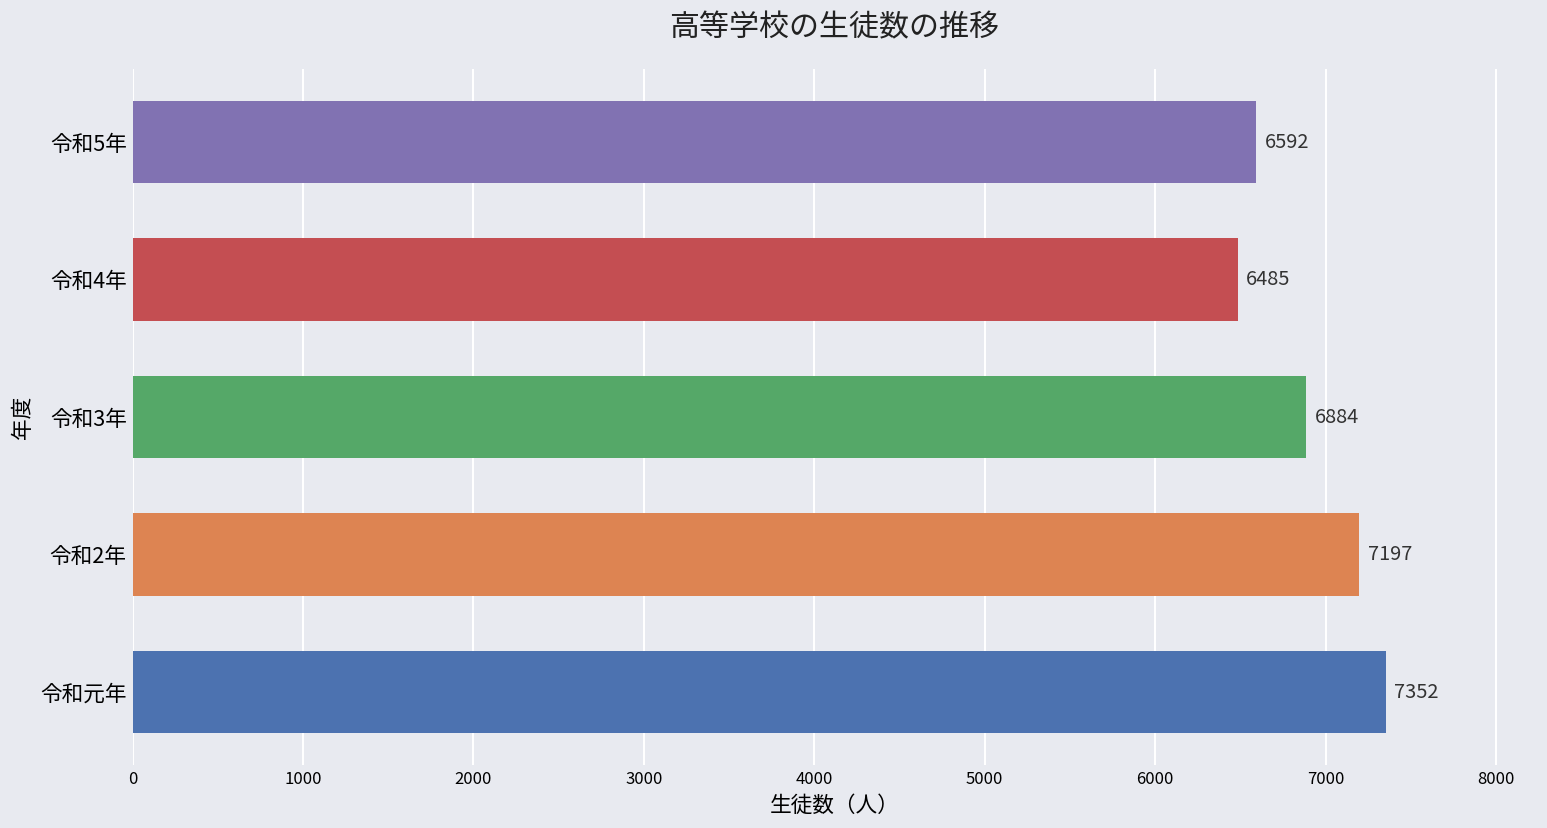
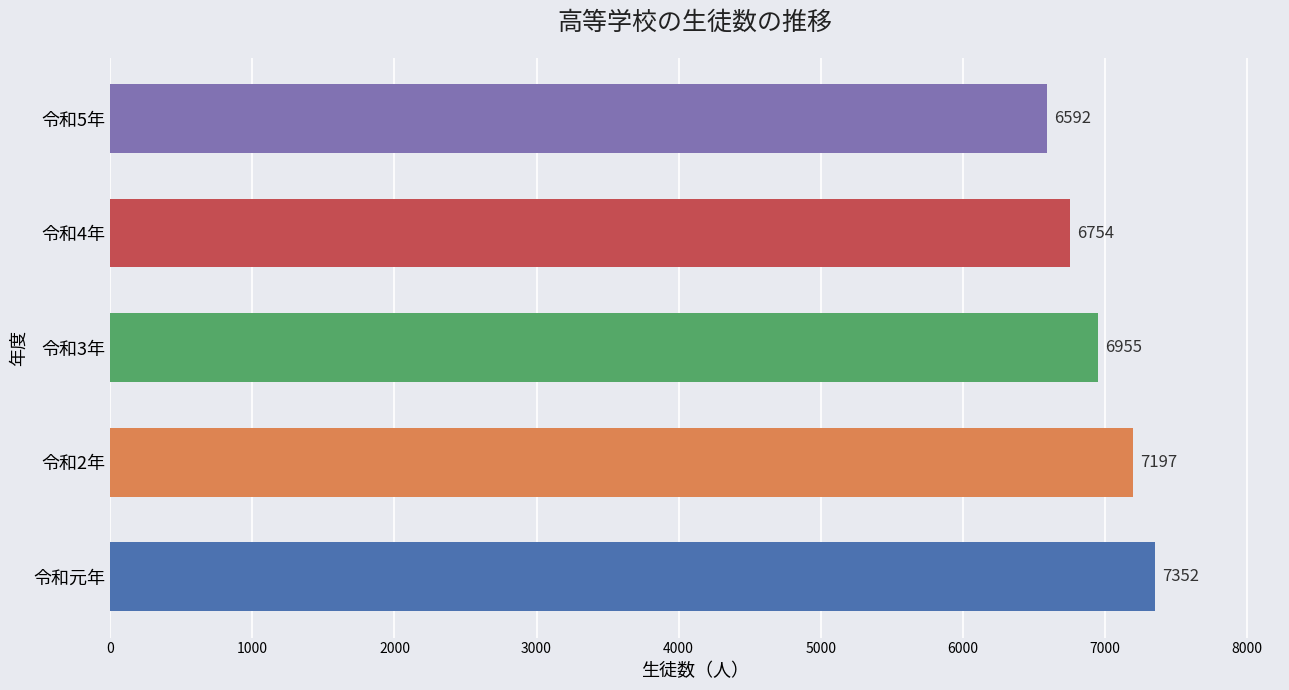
令和4年: 6485 -> 6754
令和3年: 6884 -> 6955
